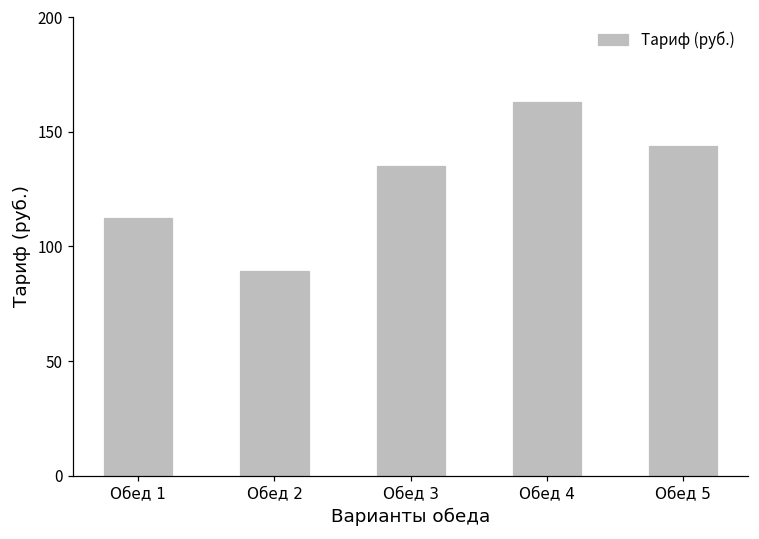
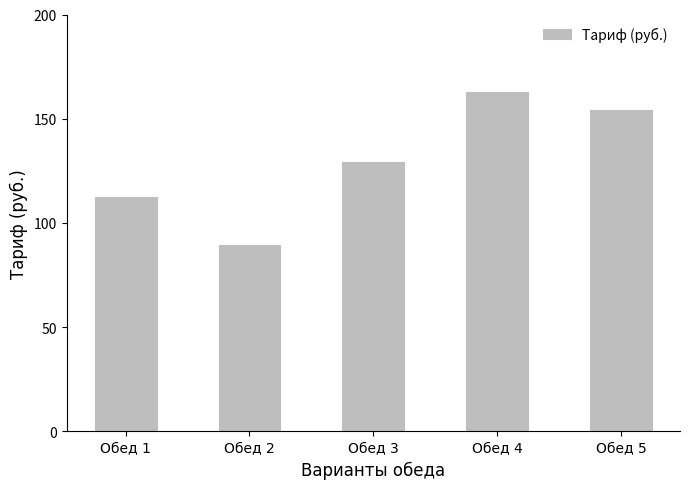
Обед 3: 135 -> 129
Обед 5: 144 -> 154
